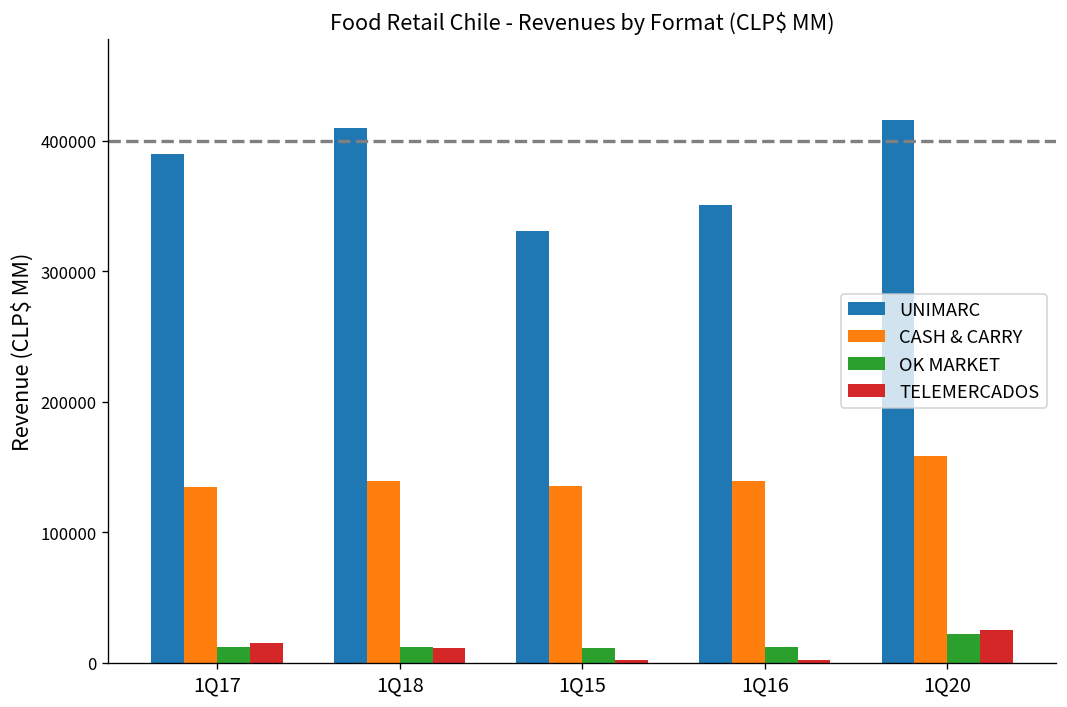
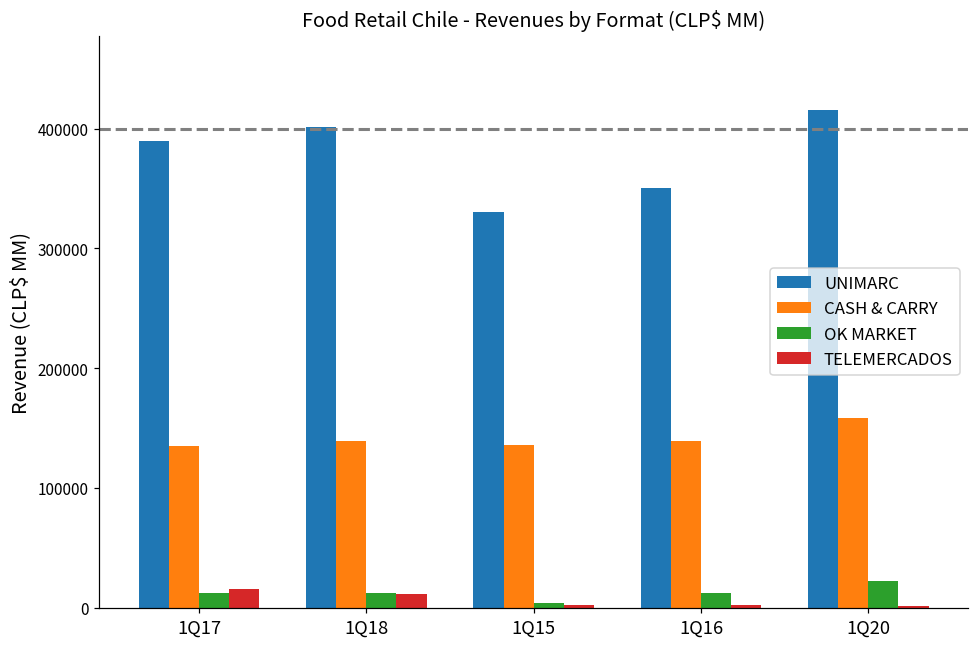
UNIMARC, 1Q18: 410000 -> 401000
OK MARKET, 1Q15: 11000 -> 4000
TELEMERCADOS, 1Q20: 25000 -> 1000
